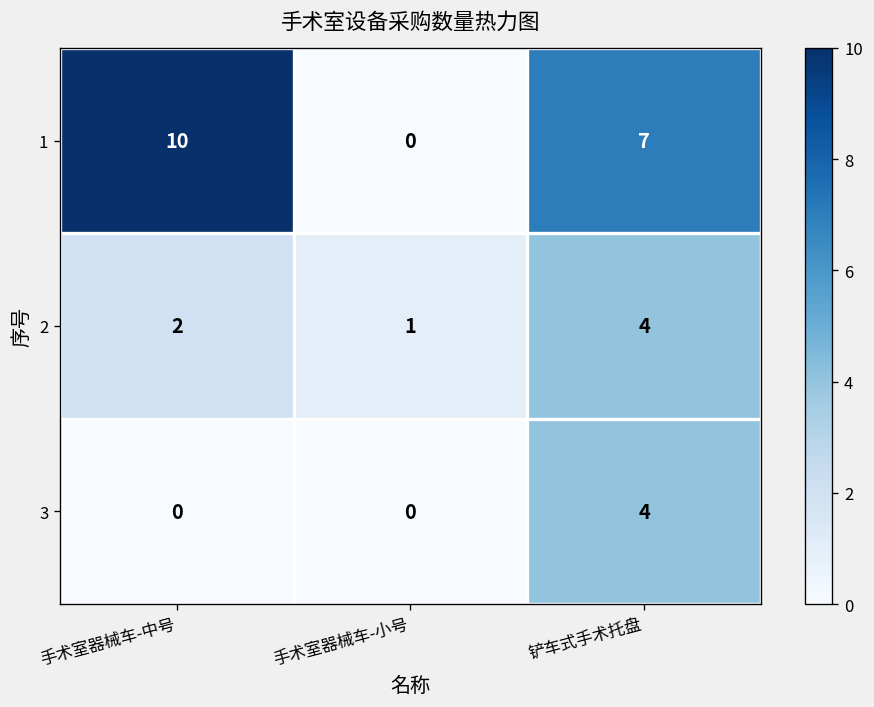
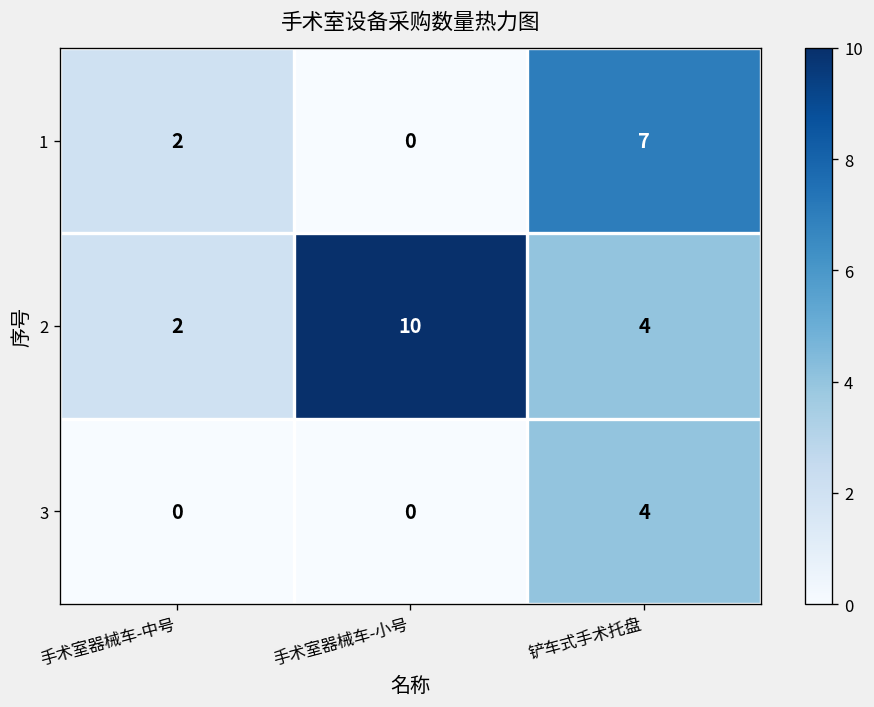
1, 手术室器械车-中号: 10 -> 2
2, 手术室器械车-小号: 1 -> 10
